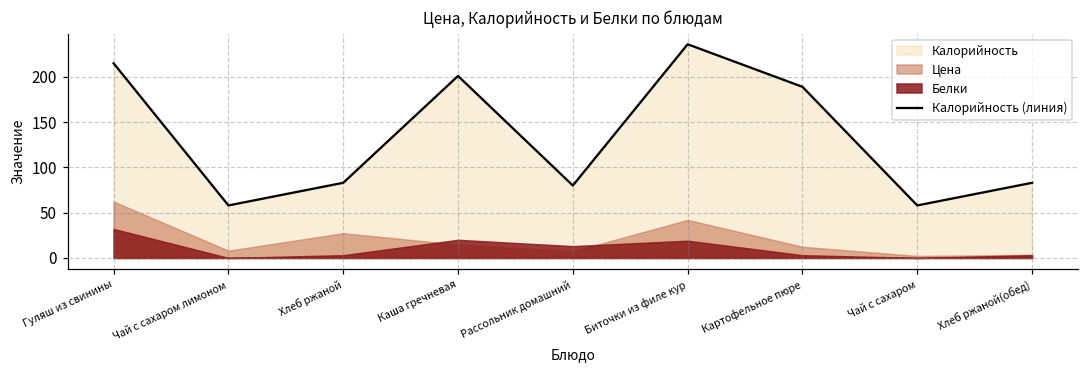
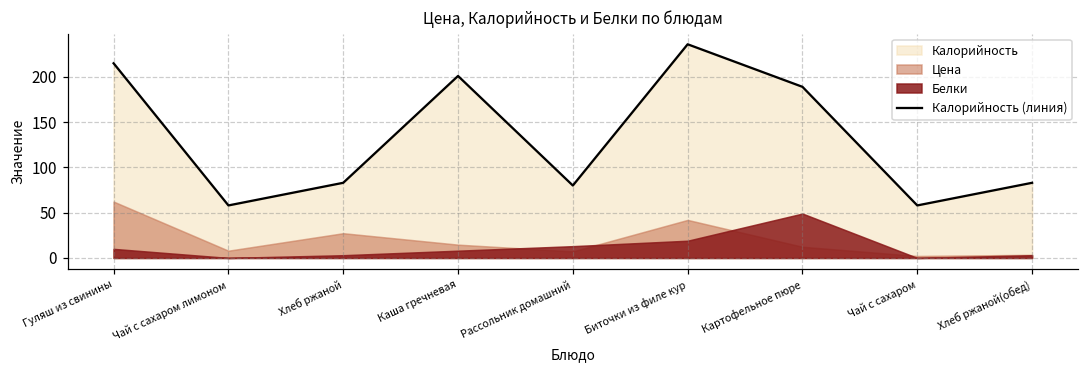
Белки, Гуляш из свинины: 30 -> 10
Белки, Каша гречневая: 20 -> 10
Белки, Картофельное пюре: 0 -> 50
